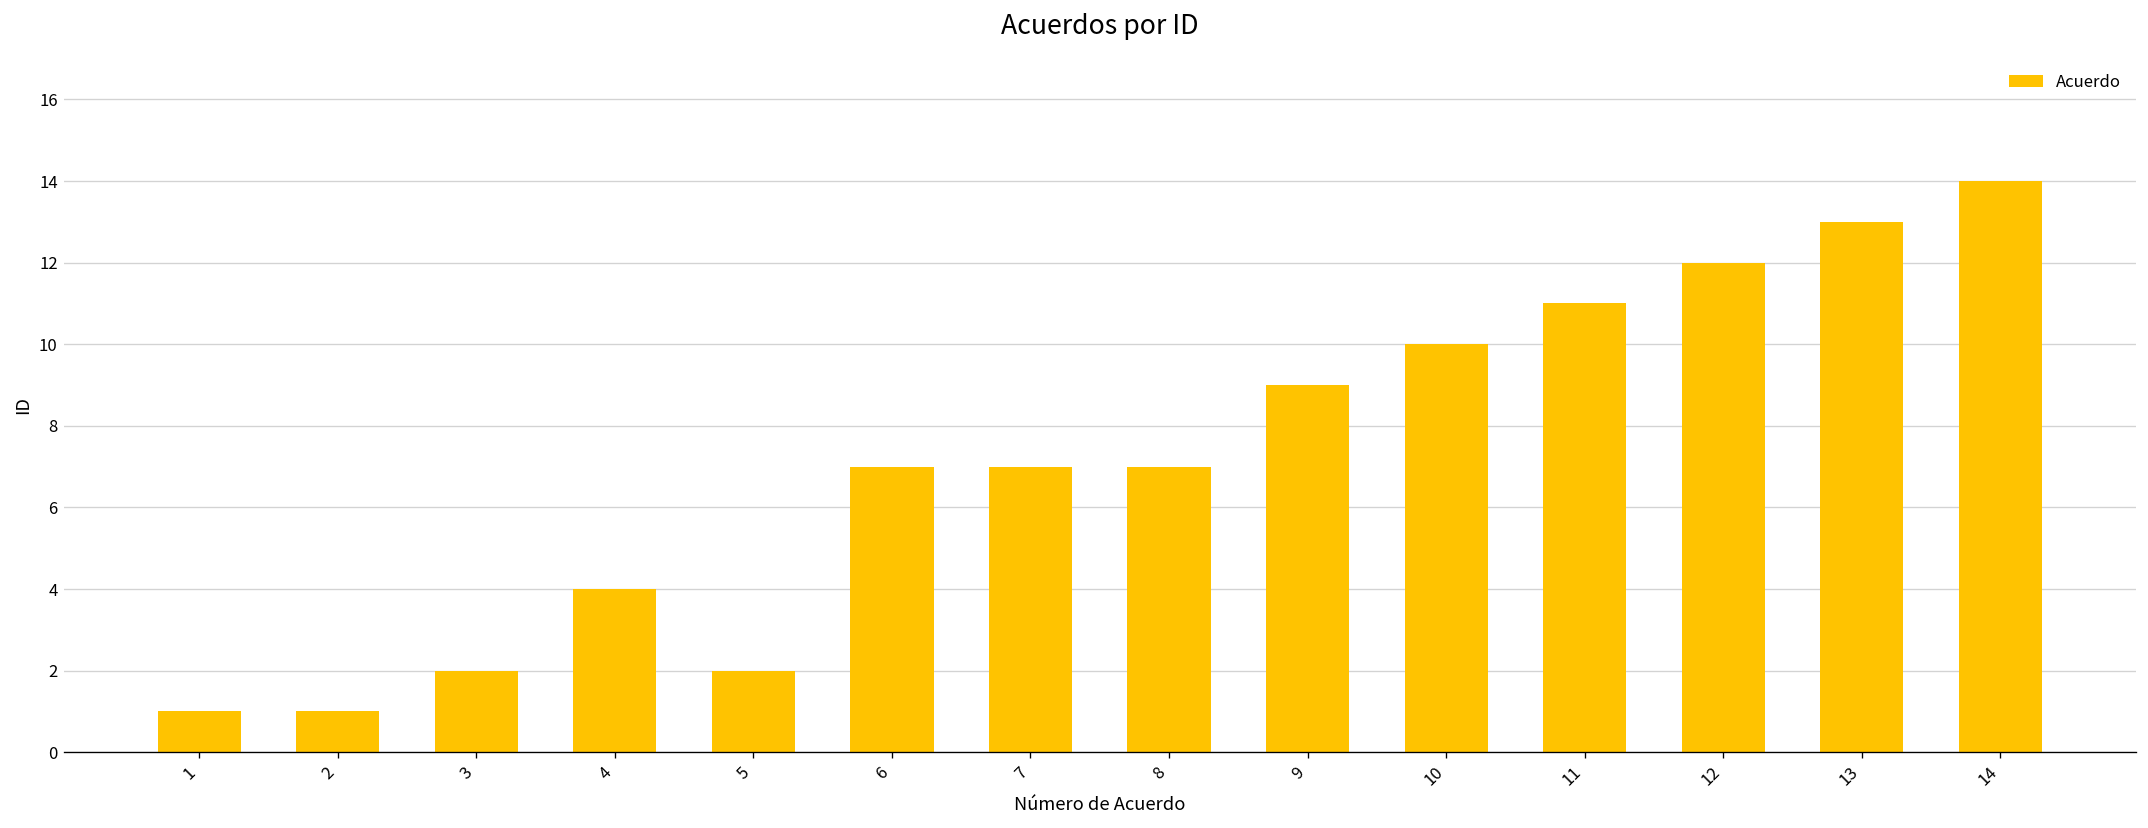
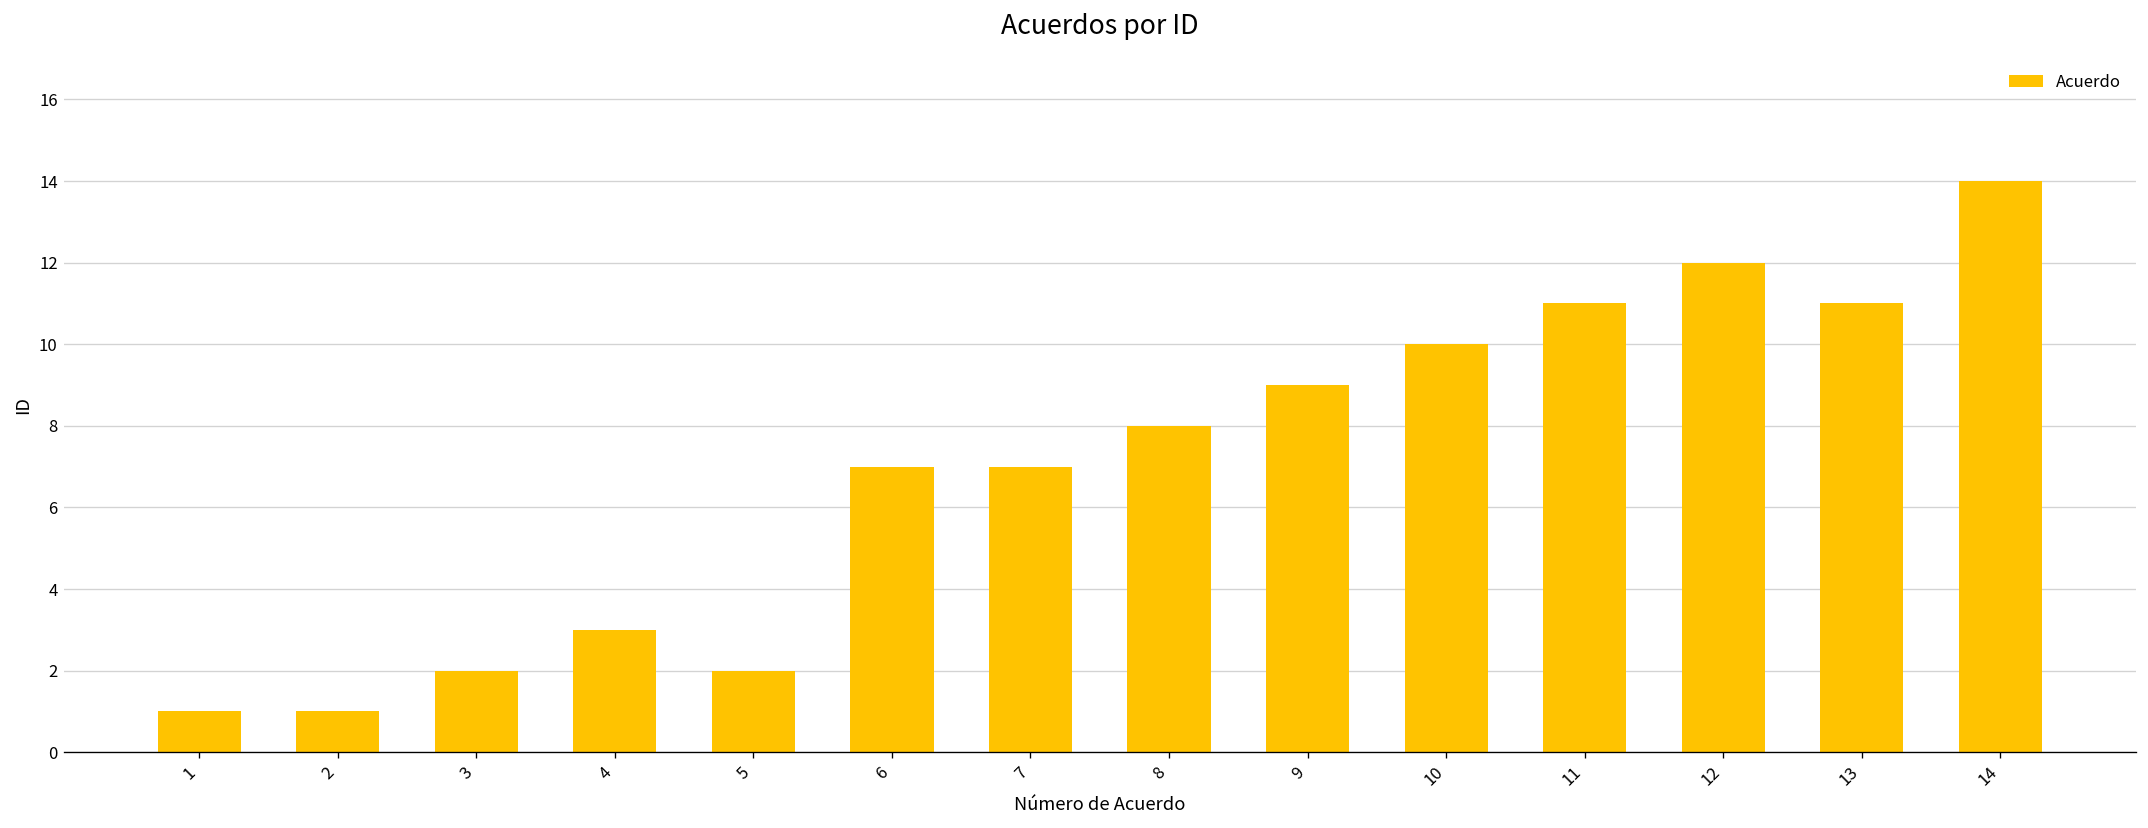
4: 4 -> 3
8: 7 -> 8
13: 13 -> 11
